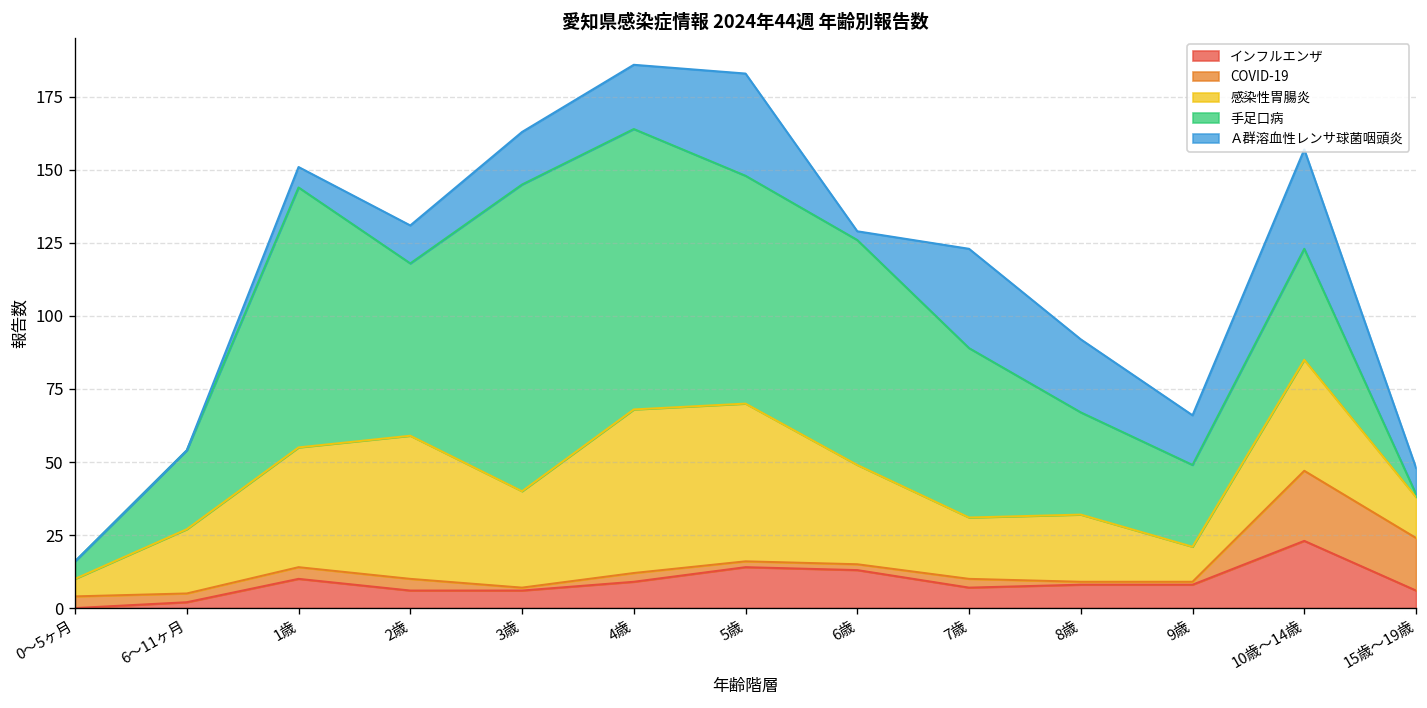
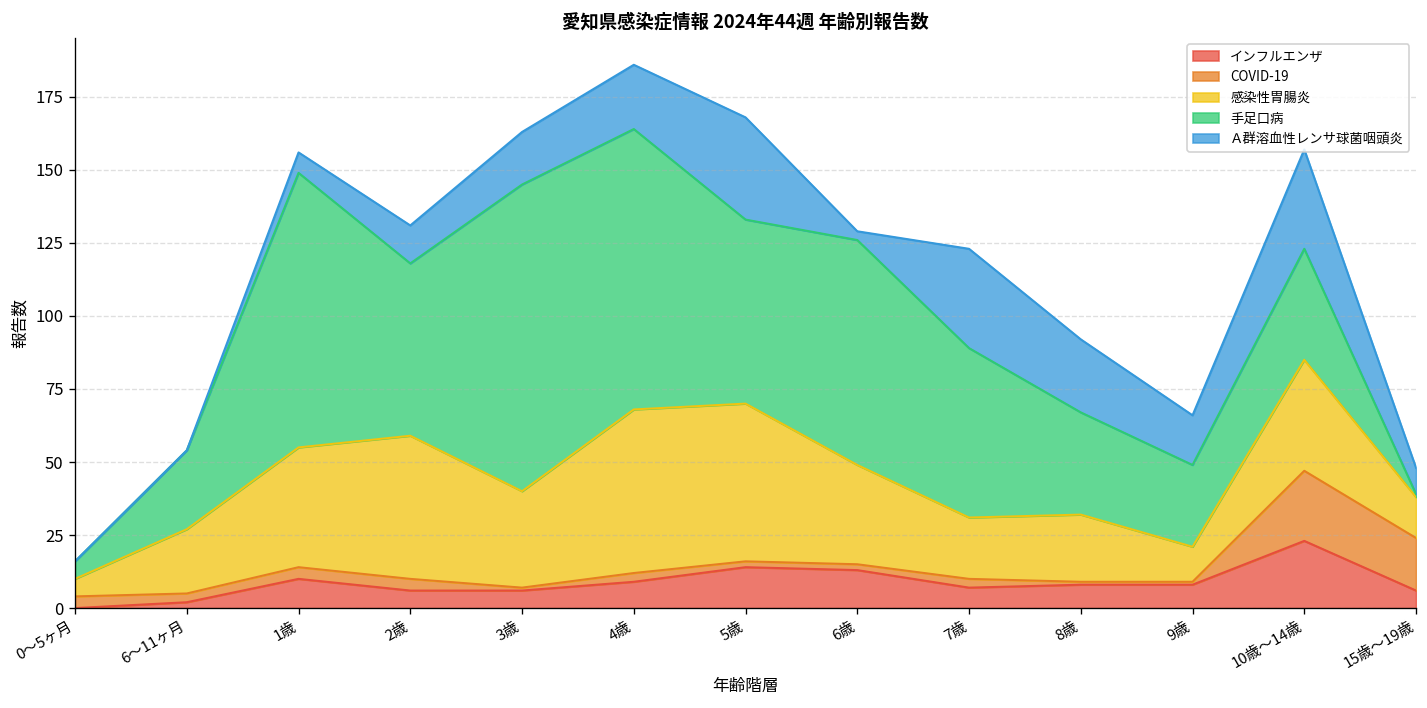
手足口病, 1歳: 89 -> 94
手足口病, 5歳: 78 -> 63
